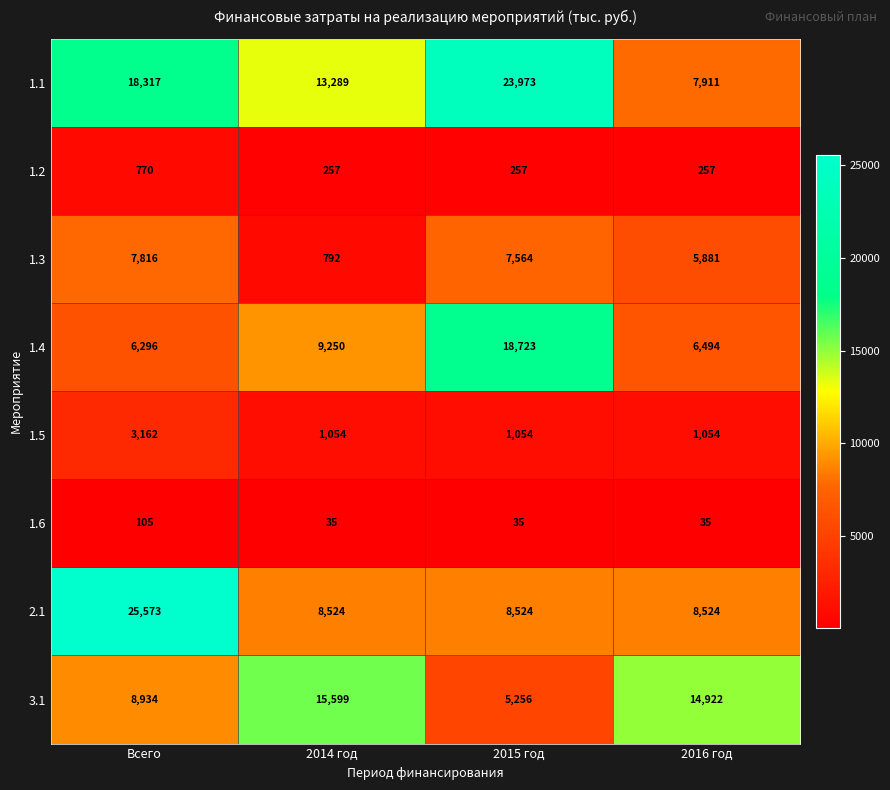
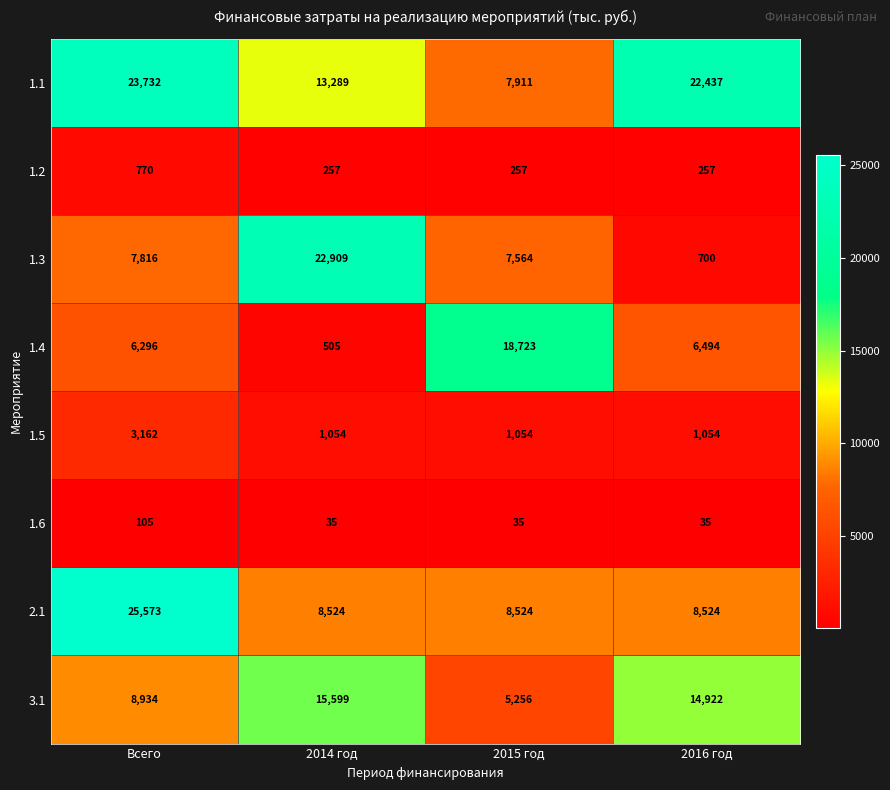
1.1, Всего: 18,317 -> 23,732
1.1, 2015 год: 23,973 -> 7,911
1.1, 2016 год: 7,911 -> 22,437
1.3, 2014 год: 792 -> 22,909
1.3, 2016 год: 5,881 -> 700
1.4, 2014 год: 9,250 -> 505
